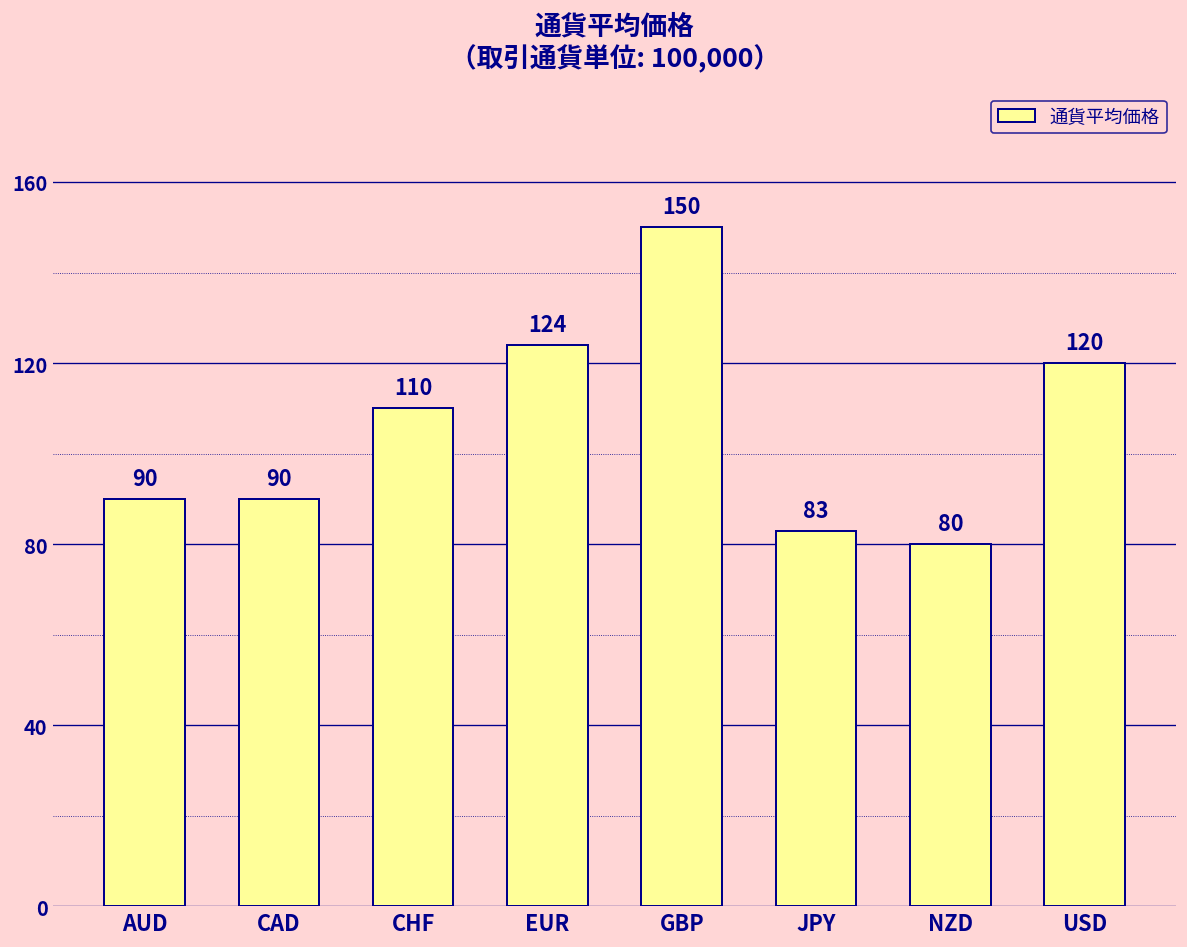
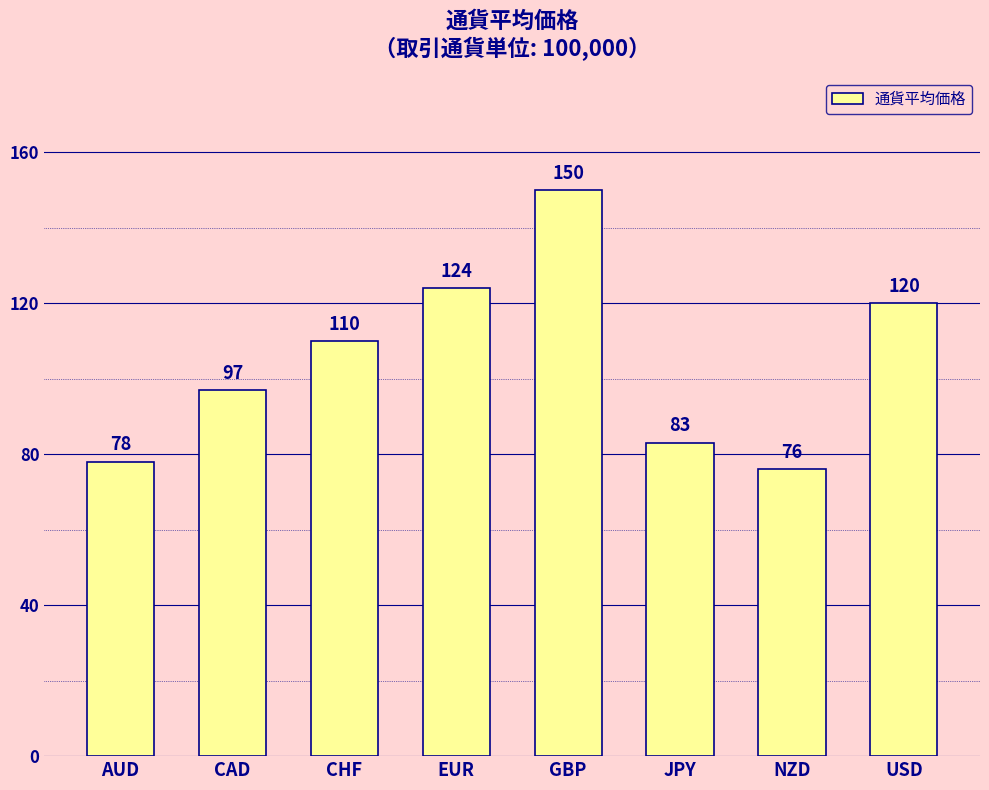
AUD: 90 -> 78
CAD: 90 -> 97
NZD: 80 -> 76
